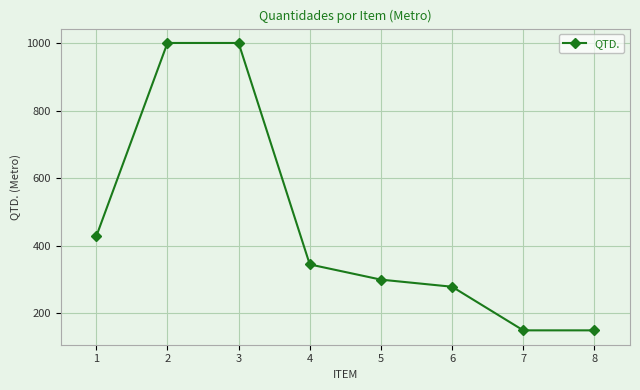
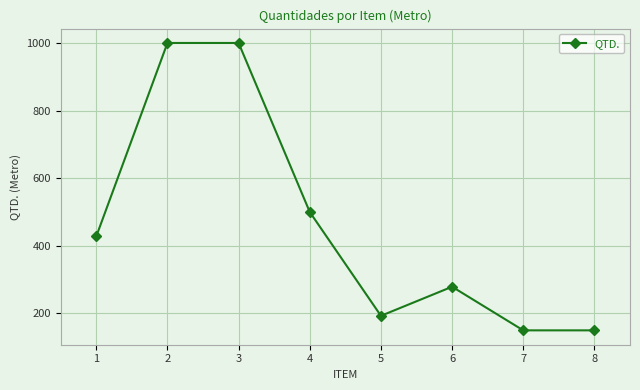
4: 350 -> 500
5: 300 -> 190
